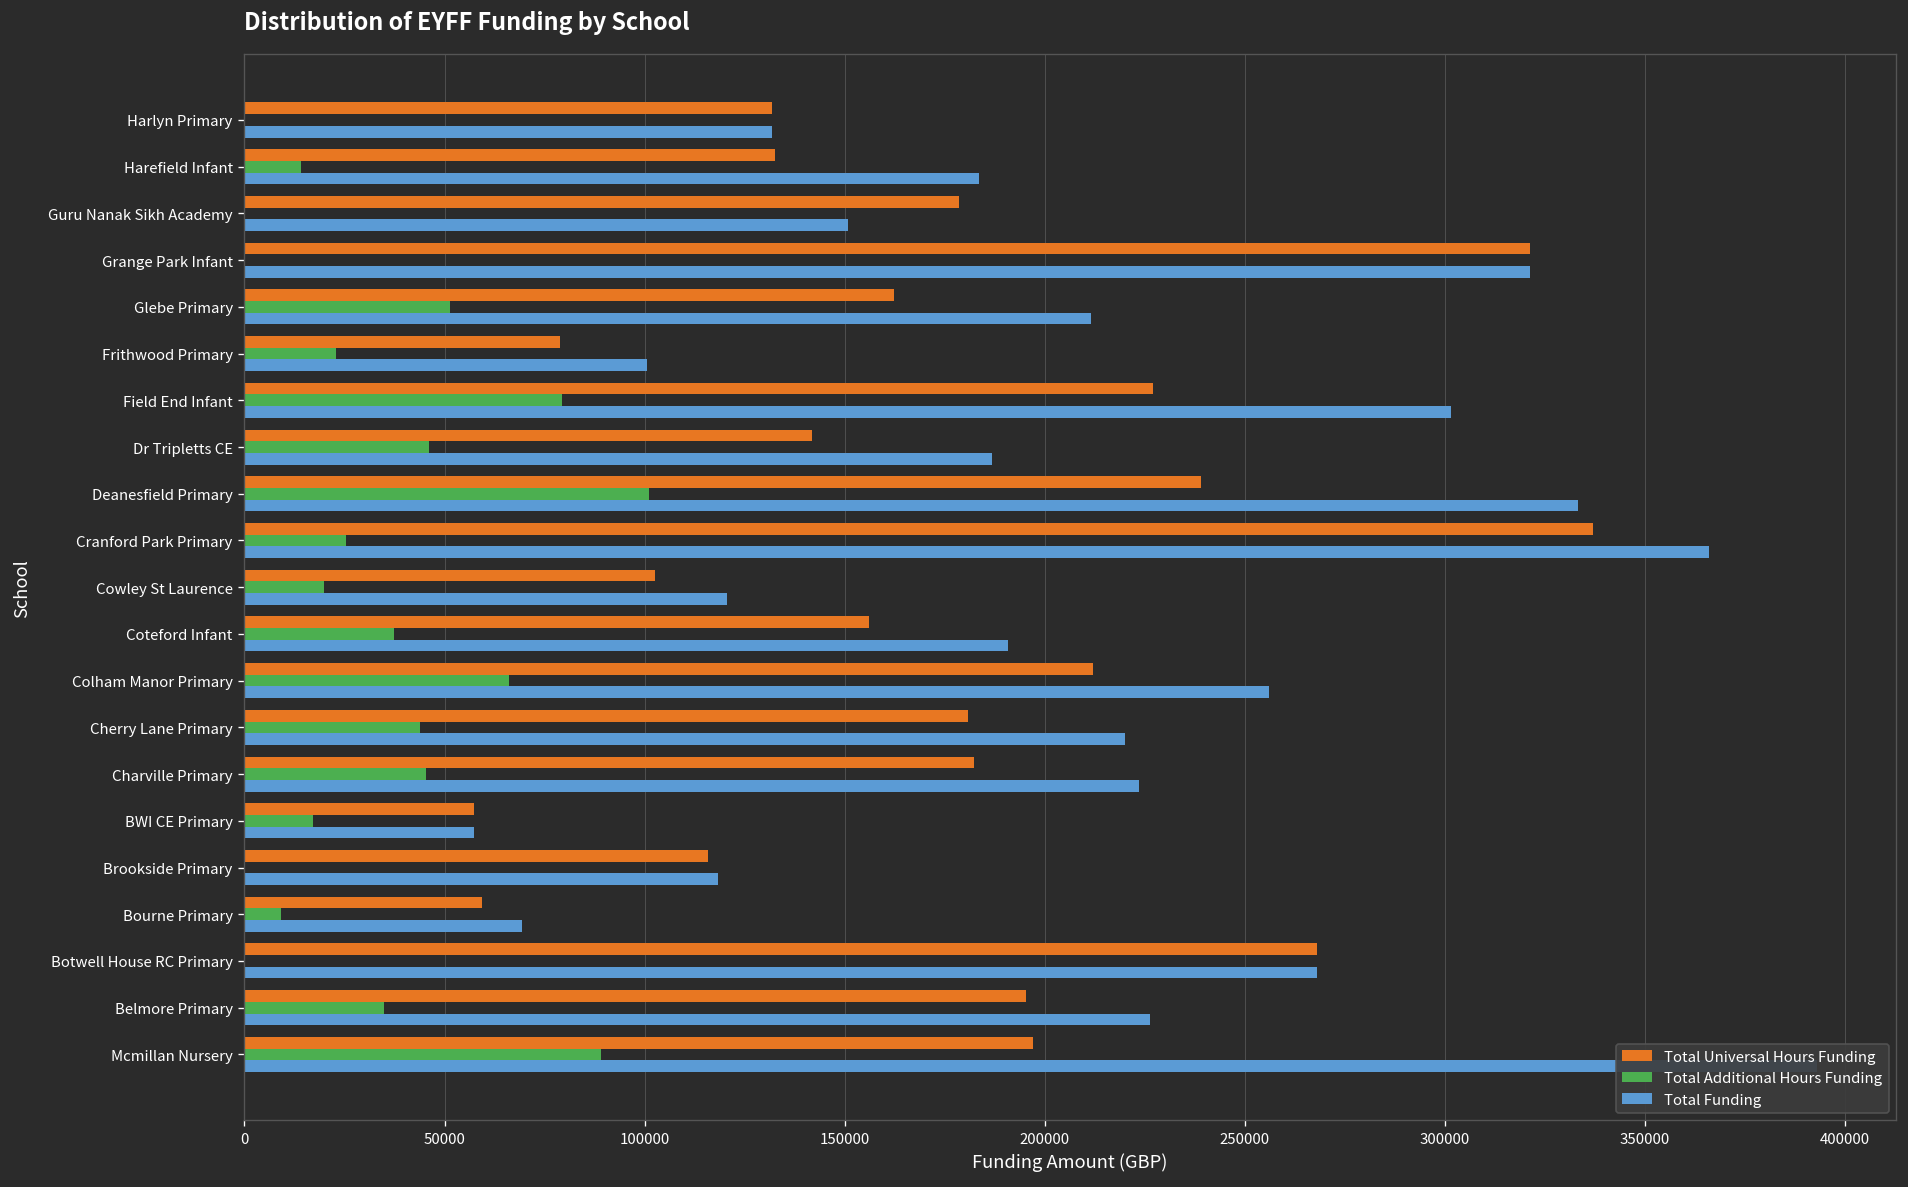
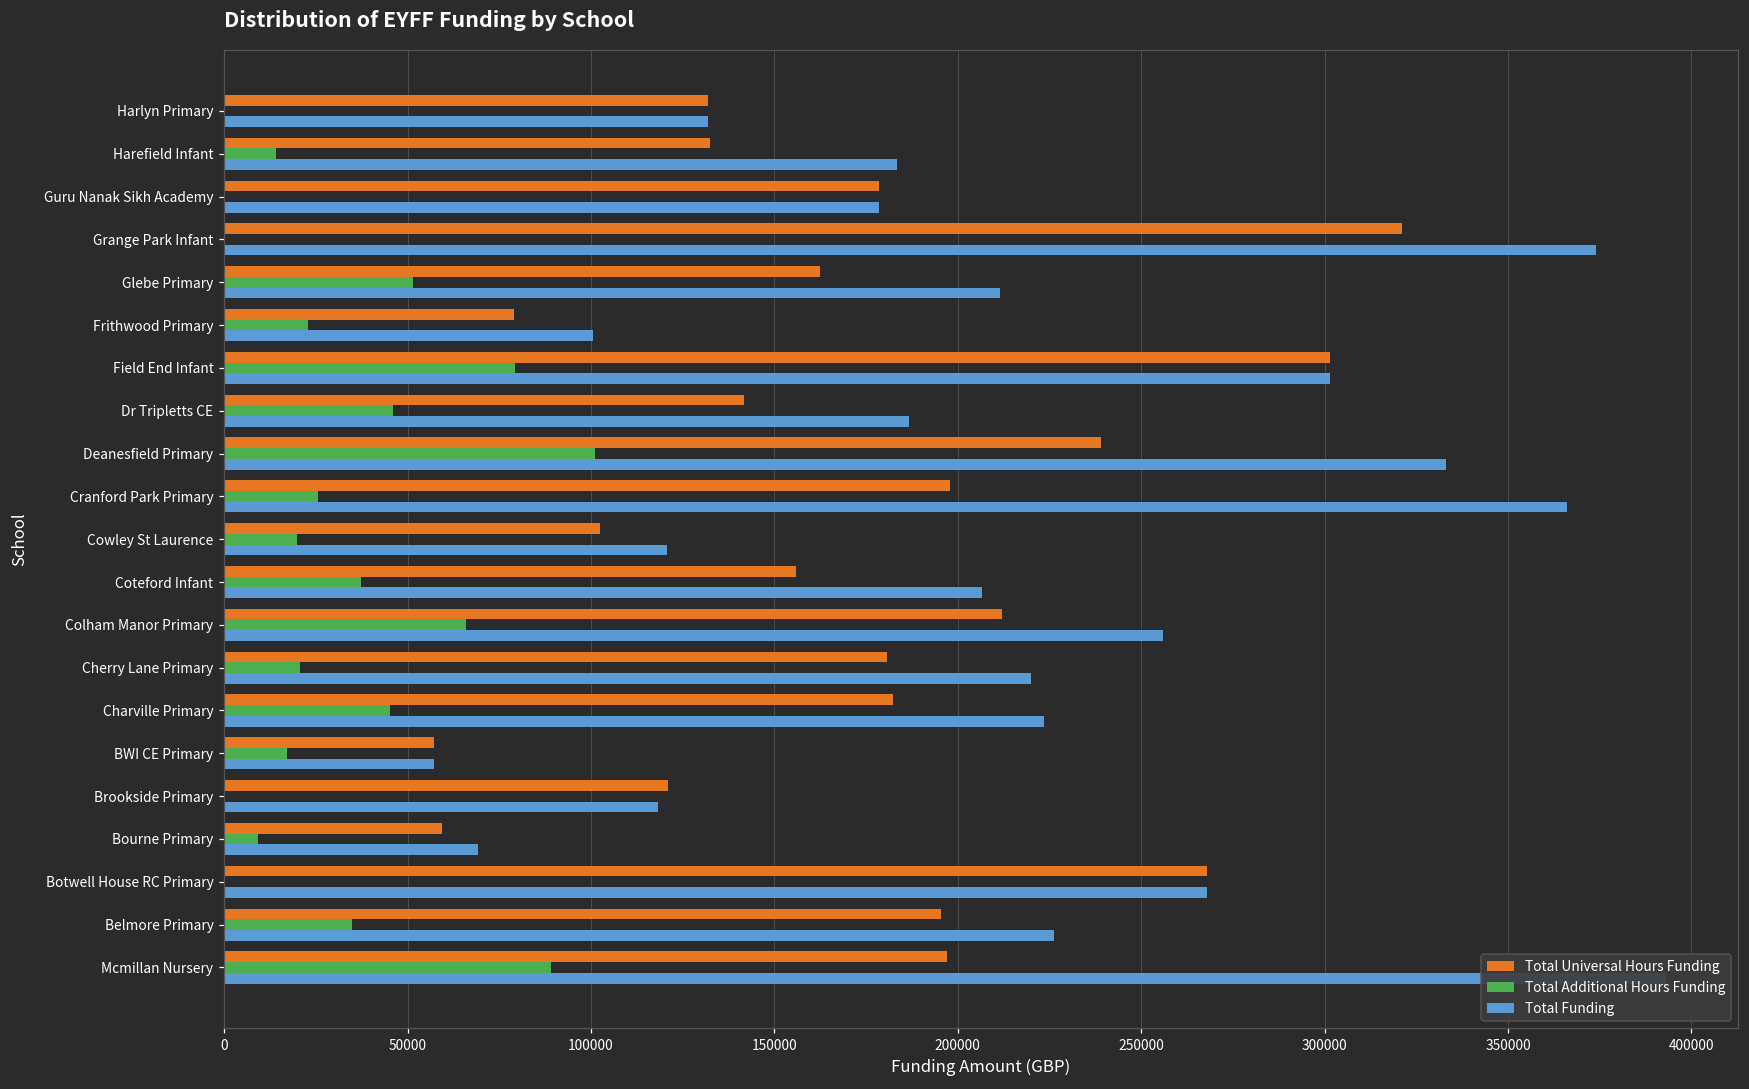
Total Funding, Guru Nanak Sikh Academy: 151000 -> 178000
Total Funding, Grange Park Infant: 321000 -> 374000
Total Universal Hours Funding, Field End Infant: 227000 -> 301000
Total Universal Hours Funding, Cranford Park Primary: 337000 -> 198000
Total Funding, Coteford Infant: 191000 -> 207000
Total Additional Hours Funding, Cherry Lane Primary: 44000 -> 21000
Total Universal Hours Funding, Brookside Primary: 116000 -> 121000
